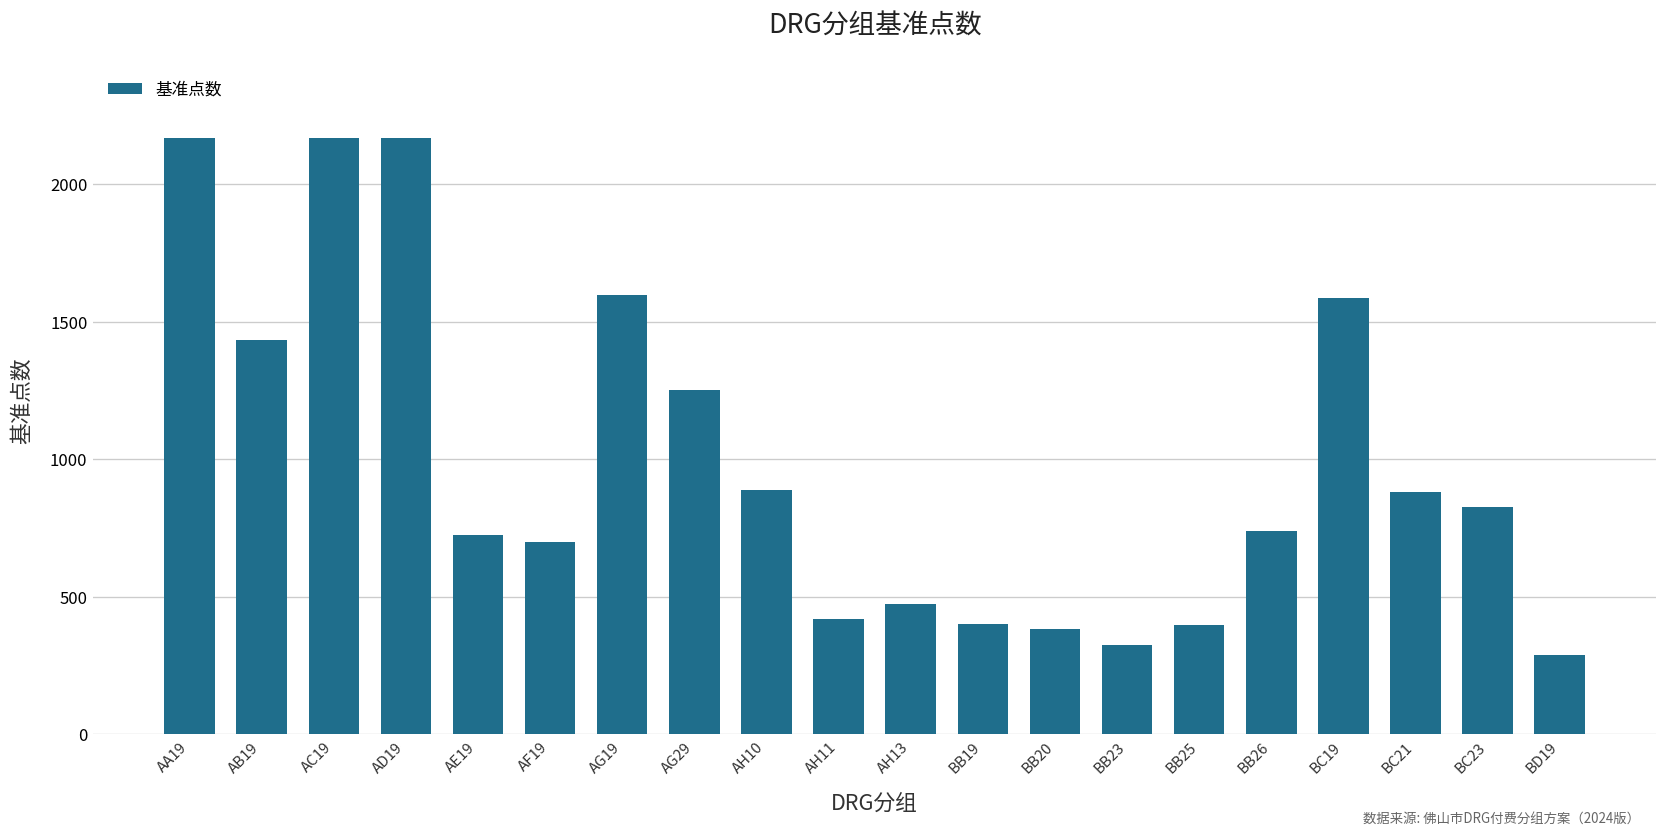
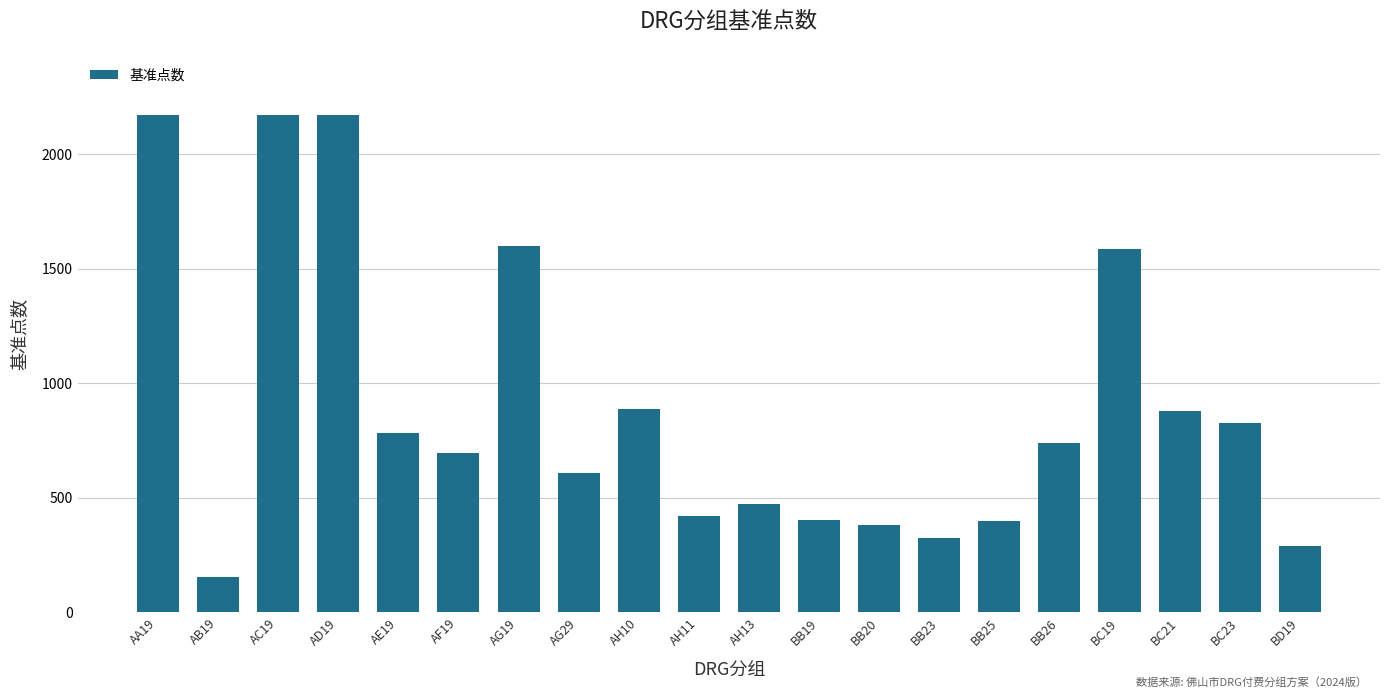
AB19: 1440 -> 150
AE19: 720 -> 780
AG29: 1250 -> 610
